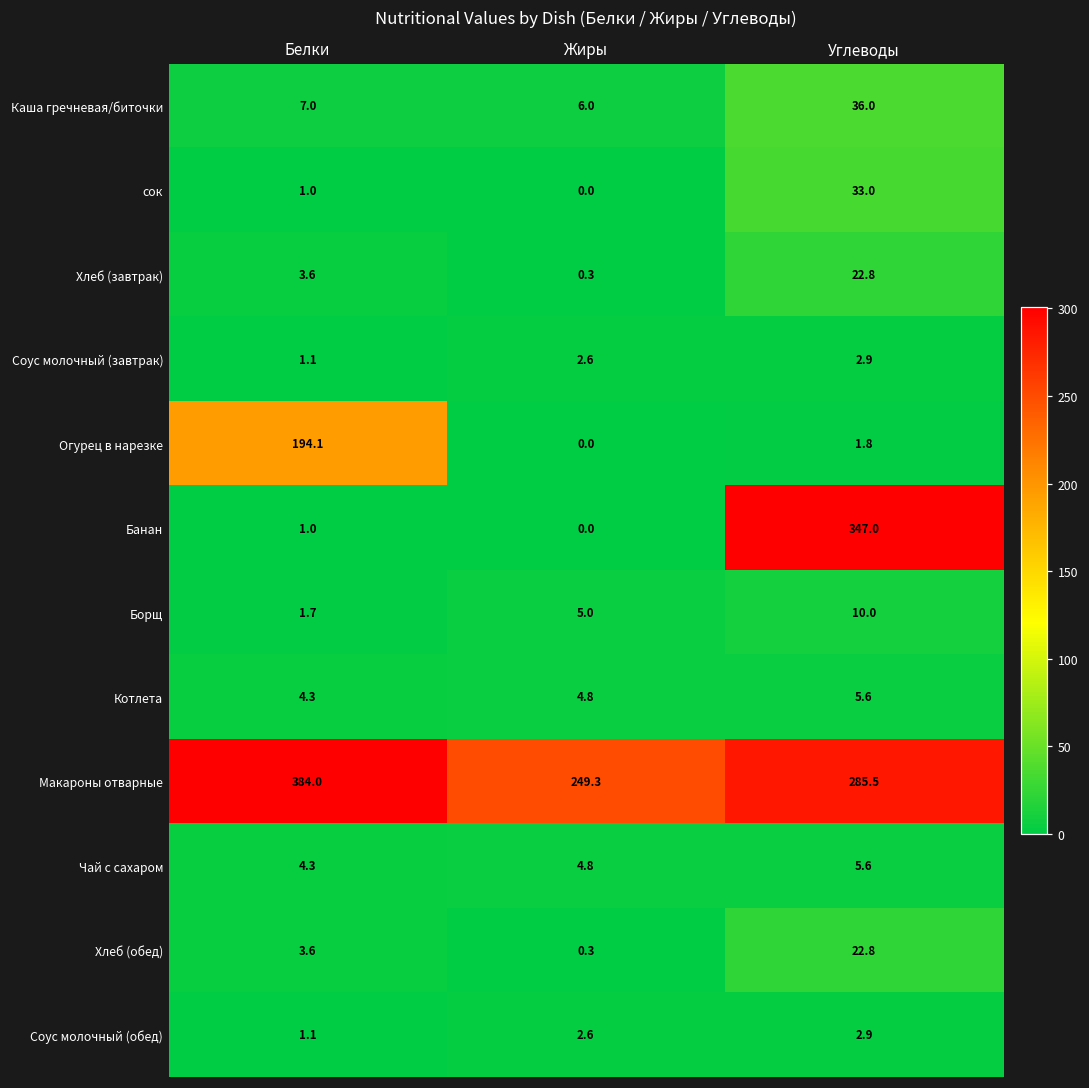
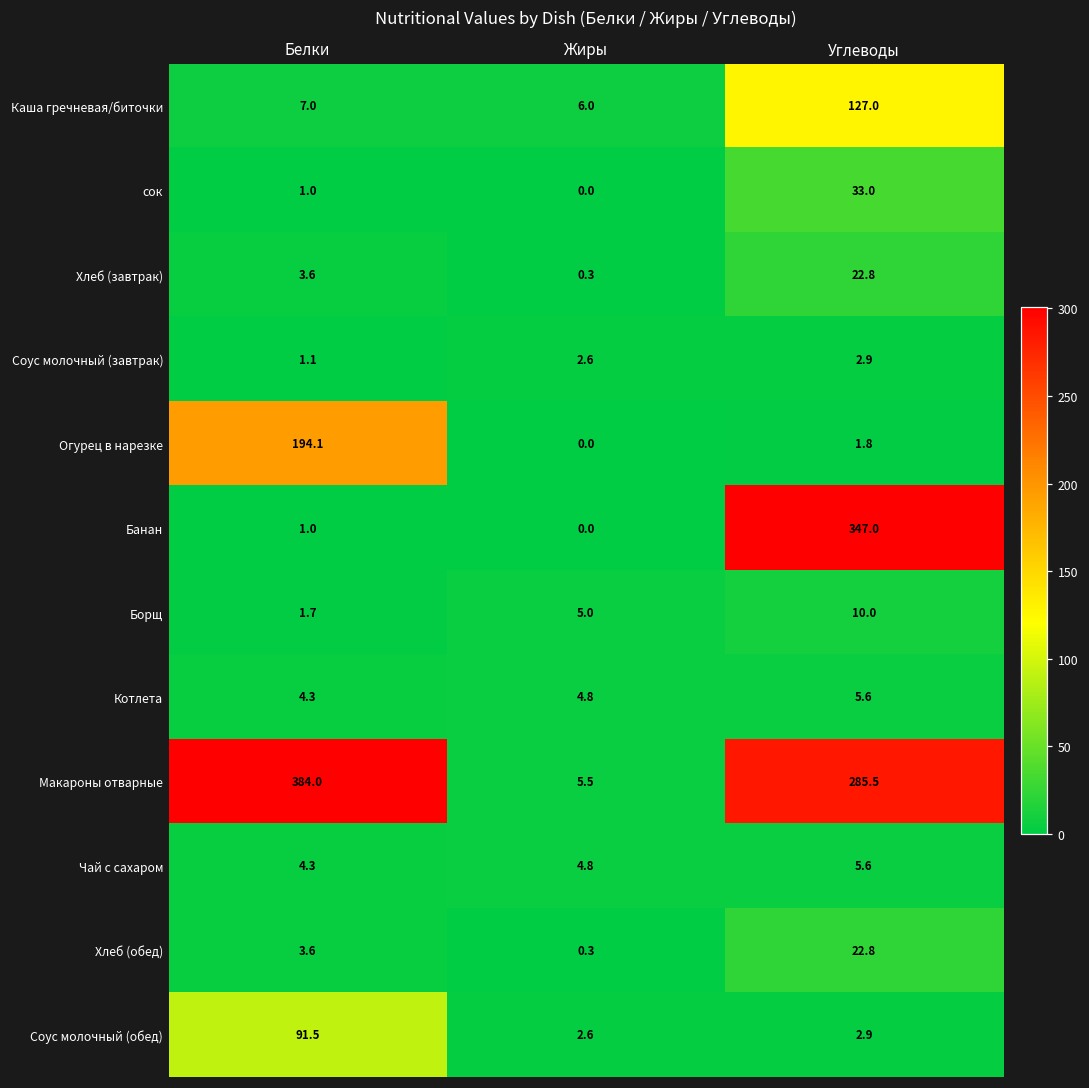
Каша гречневая/биточки, Углеводы: 36.0 -> 127.0
Макароны отварные, Жиры: 249.3 -> 5.5
Соус молочный (обед), Белки: 1.1 -> 91.5
